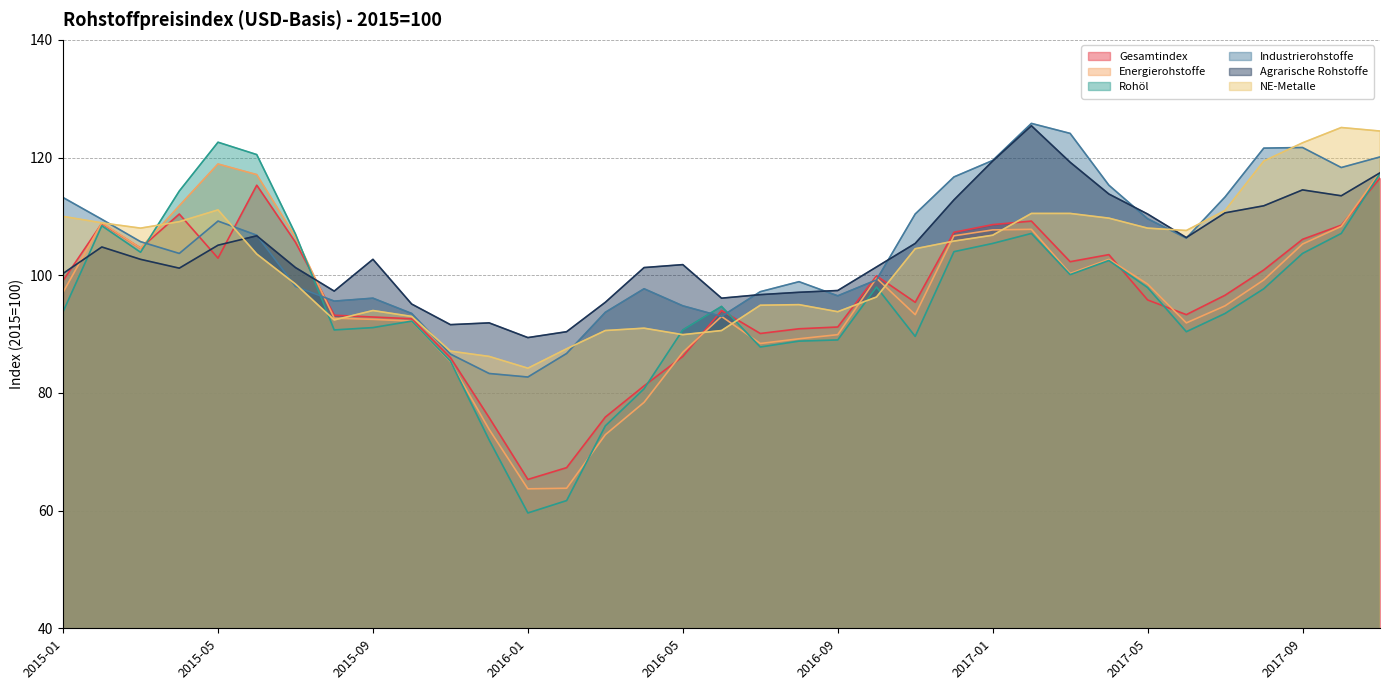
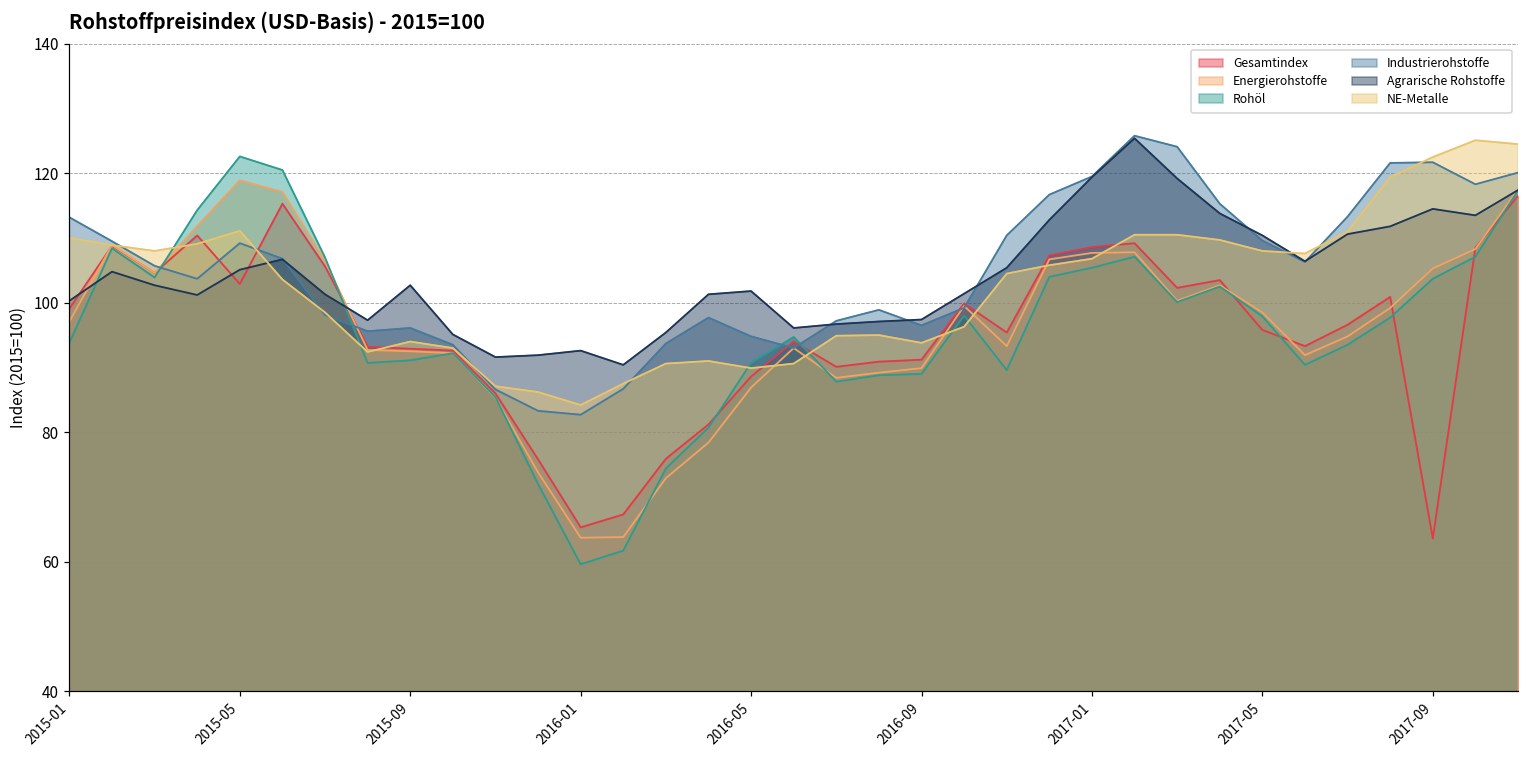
Agrarische Rohstoffe, 2016-01: 89 -> 93
Gesamtindex, 2016-05: 86 -> 89
Gesamtindex, 2017-09: 106 -> 64
